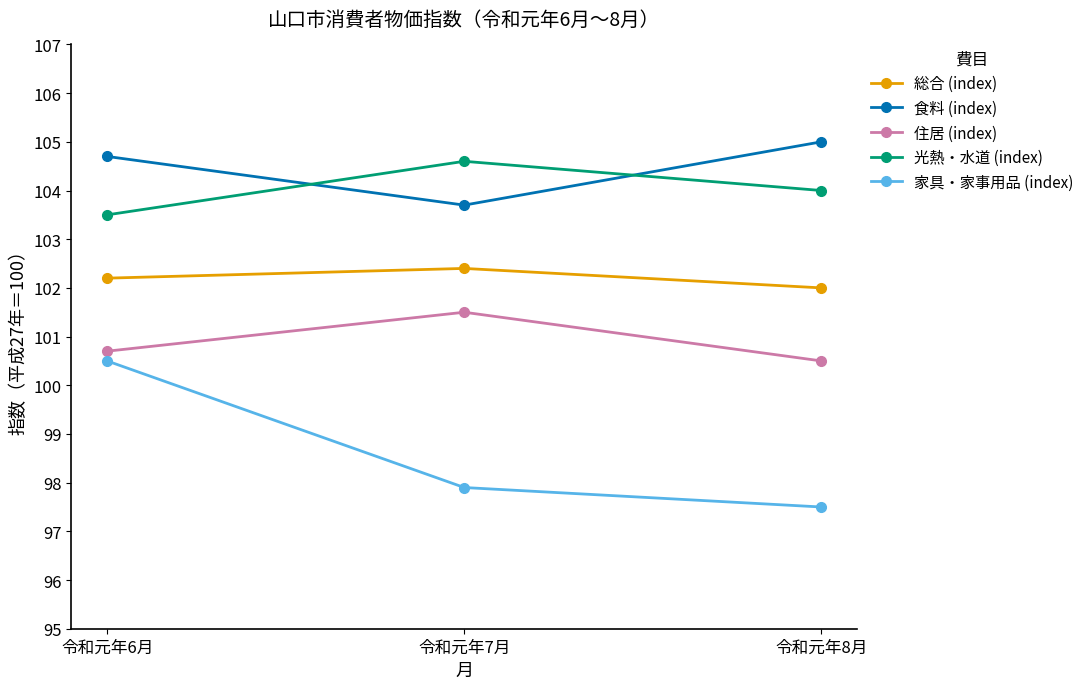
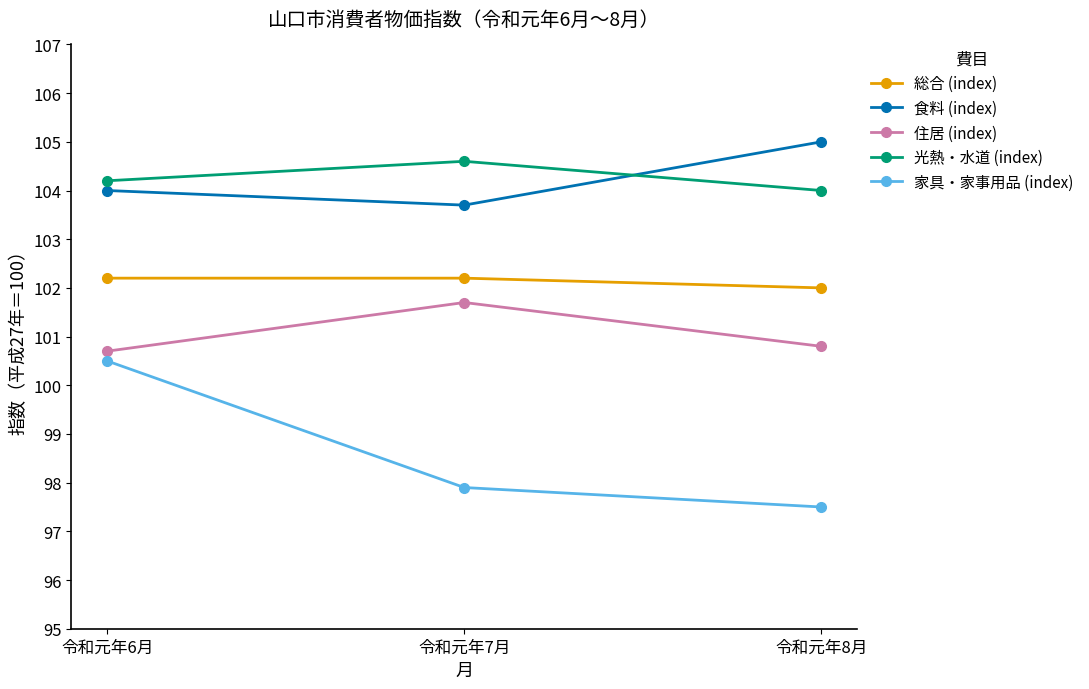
食料 (index), 令和元年6月: 104.7 -> 104.0
光熱・水道 (index), 令和元年6月: 103.5 -> 104.2
総合 (index), 令和元年7月: 102.4 -> 102.2
住居 (index), 令和元年7月: 101.5 -> 101.7
住居 (index), 令和元年8月: 100.5 -> 100.8
